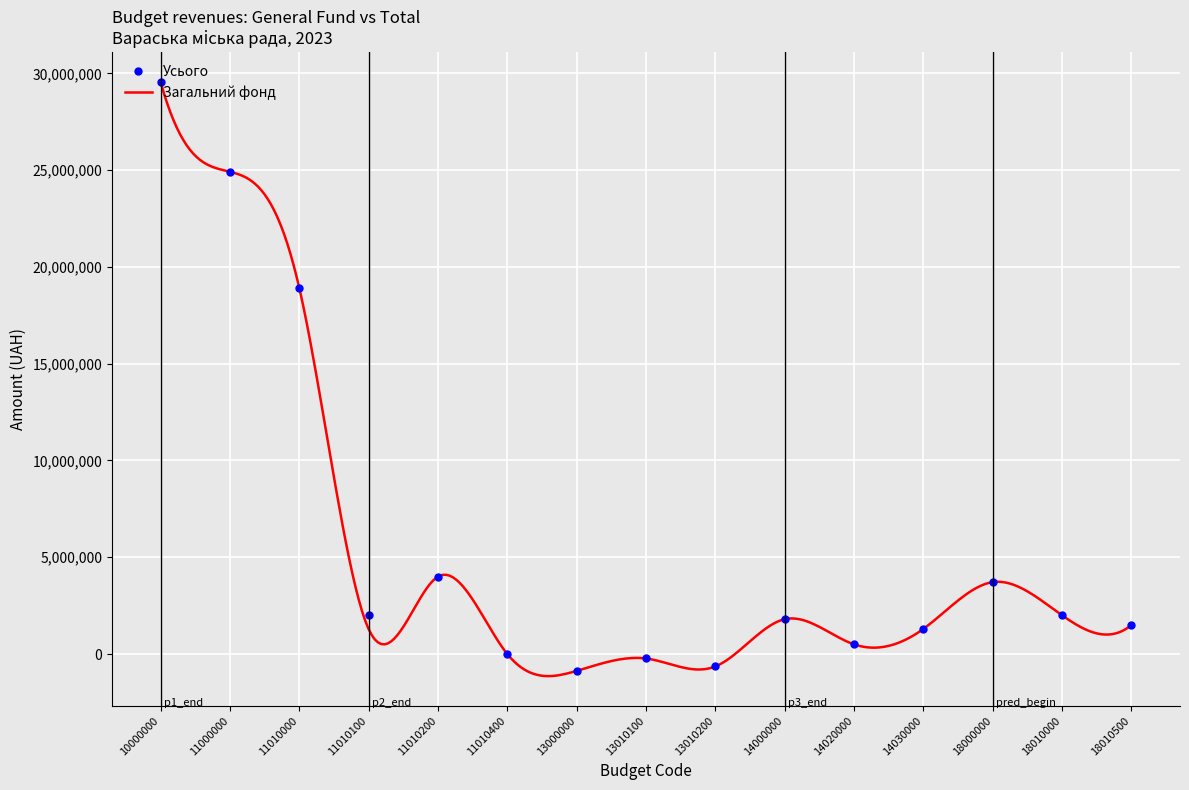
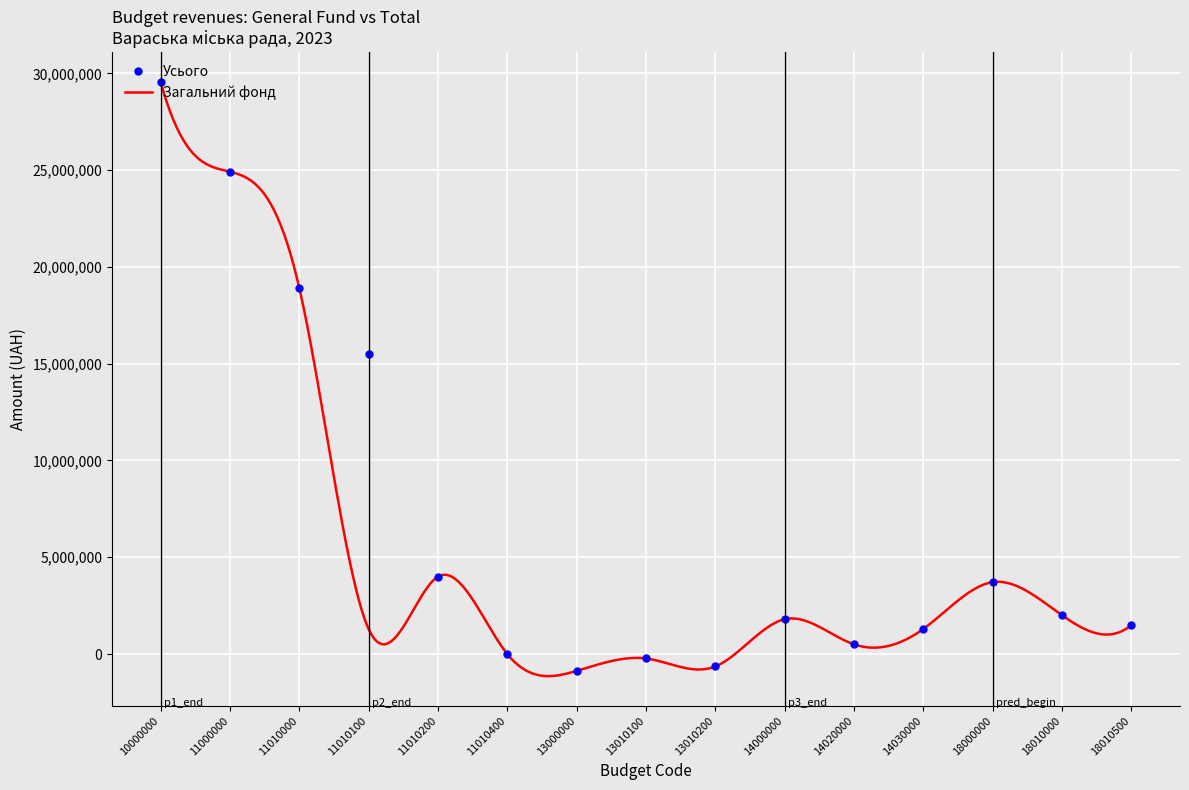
Усього, 11010100: 2,000,000 -> 15,500,000
